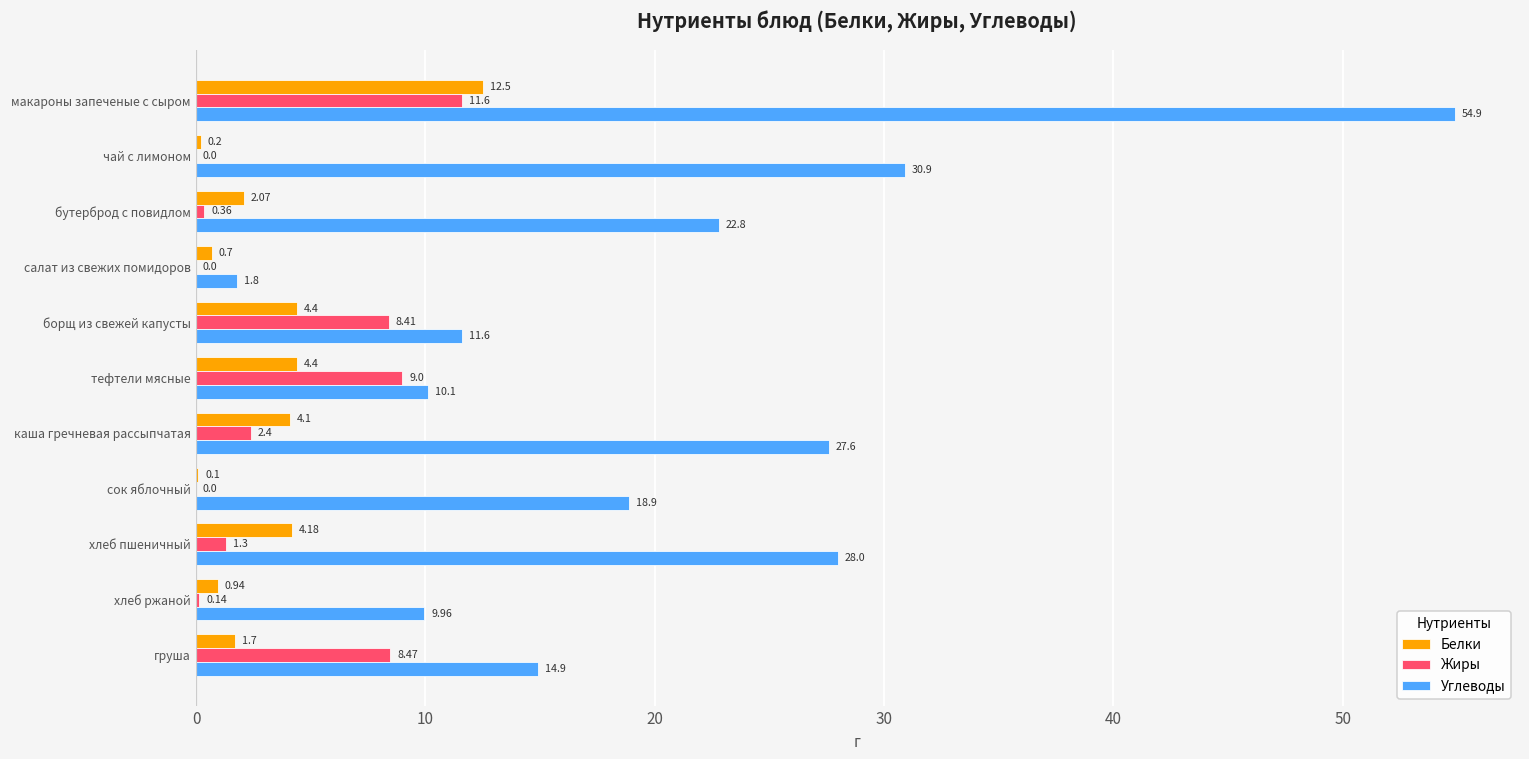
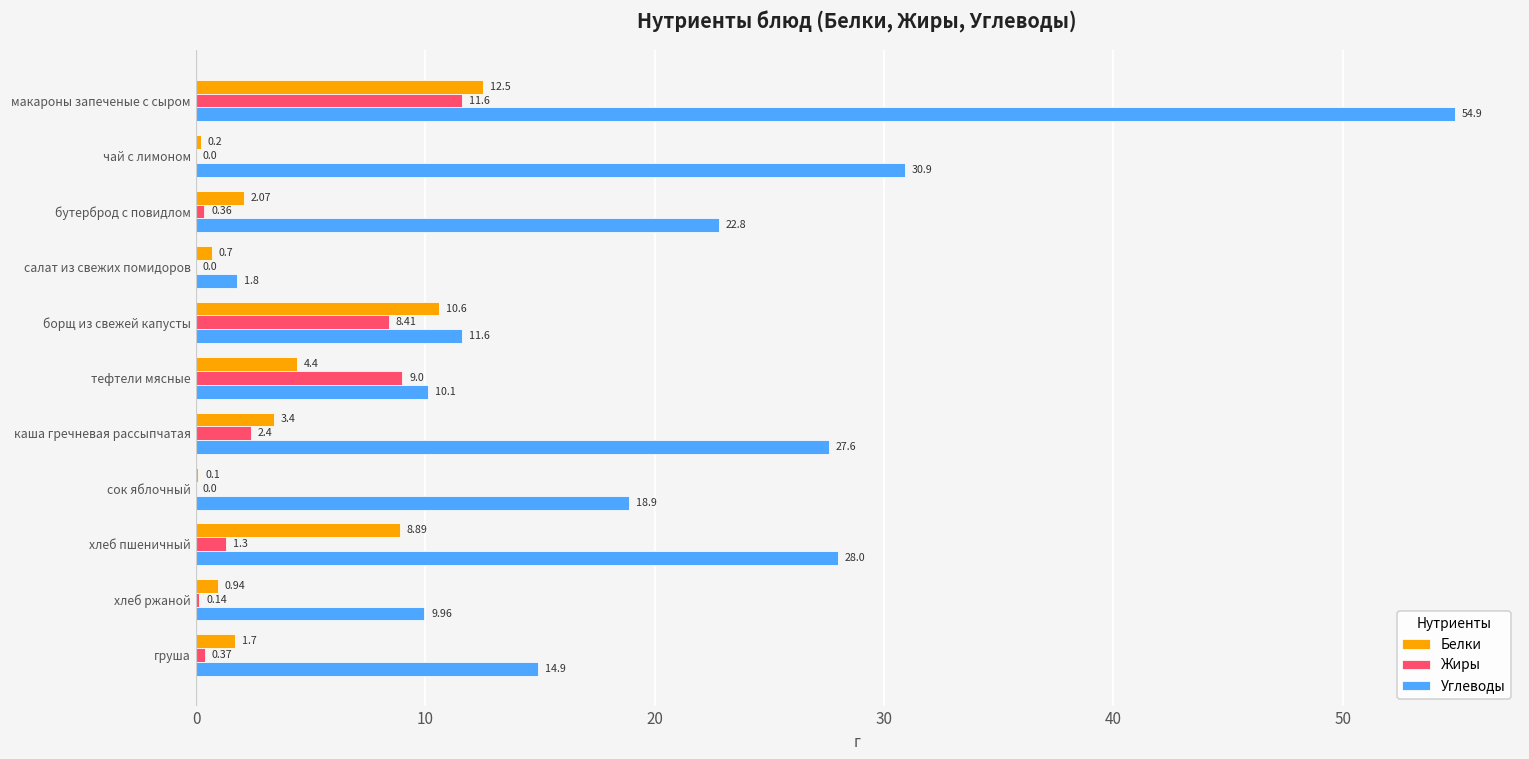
Белки, борщ из свежей капусты: 4.4 -> 10.6
Белки, каша гречневая рассыпчатая: 4.1 -> 3.4
Белки, хлеб пшеничный: 4.18 -> 8.89
Жиры, груша: 8.47 -> 0.37
